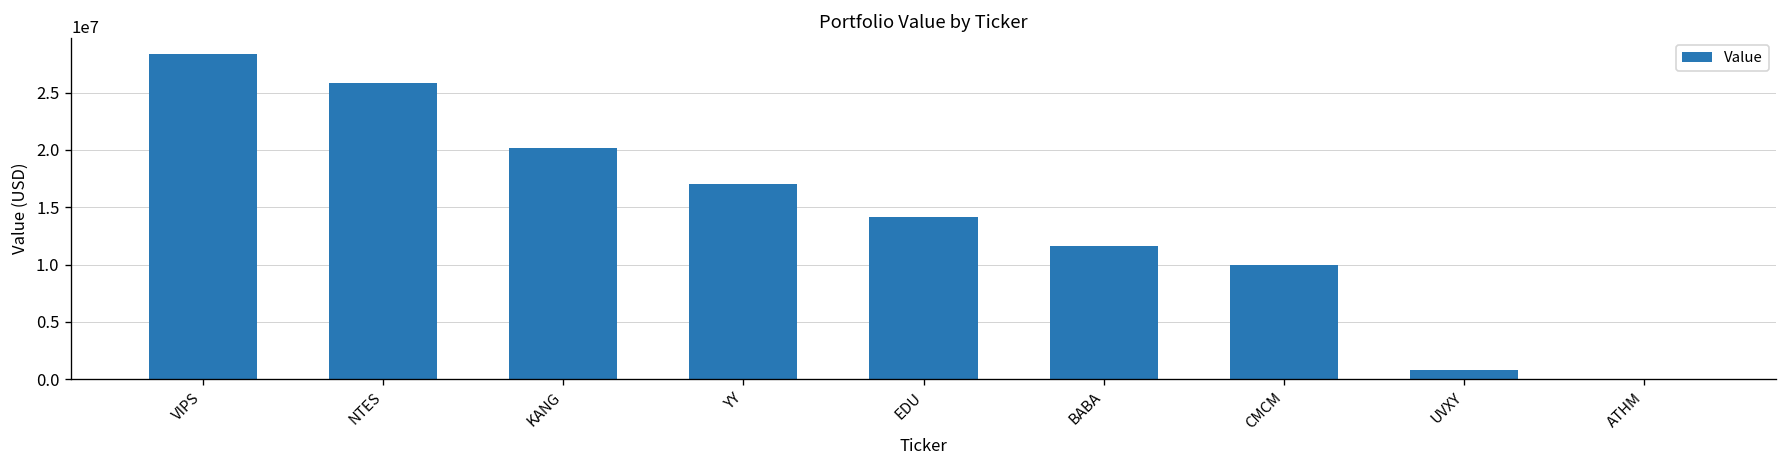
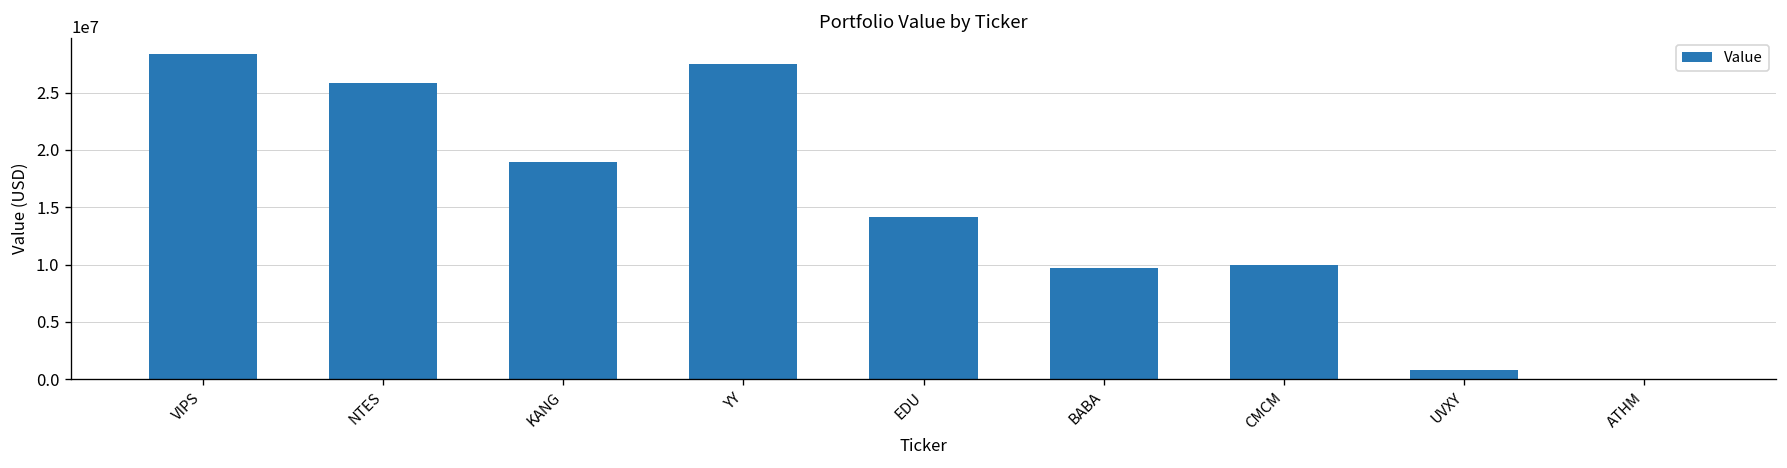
KANG: 20000000 -> 19000000
YY: 17000000 -> 28000000
BABA: 12000000 -> 10000000
